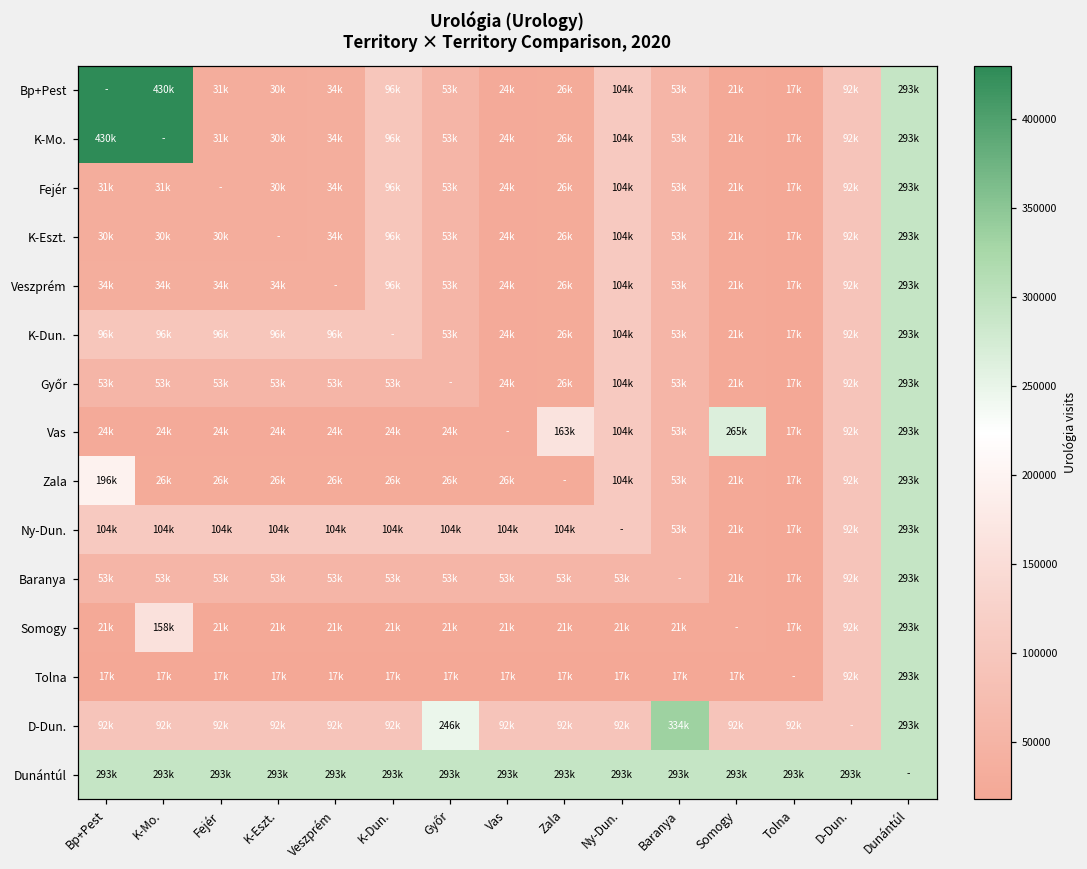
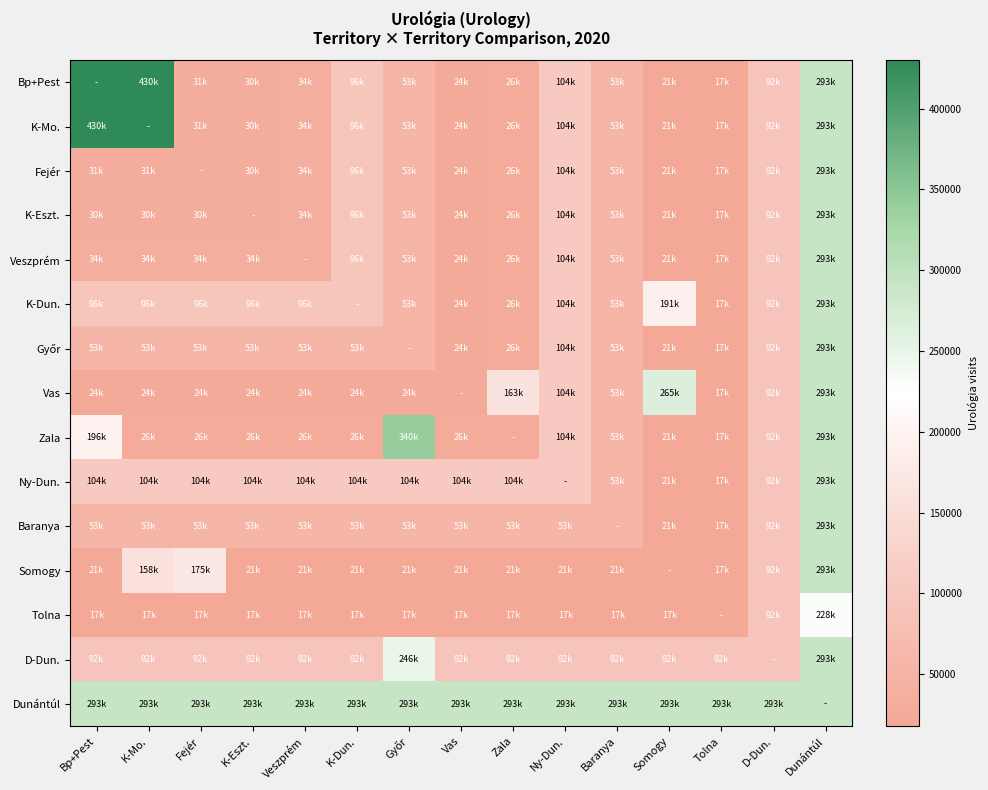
K-Dun., Somogy: 21k -> 191k
Zala, Győr: 26k -> 340k
Somogy, Fejér: 21k -> 175k
Tolna, Dunántúl: 293k -> 228k
D-Dun., Baranya: 334k -> 92k
